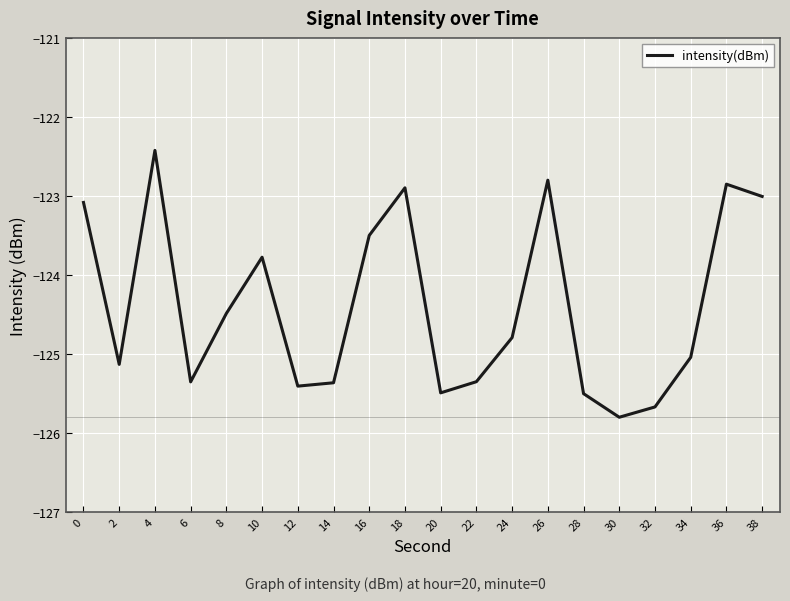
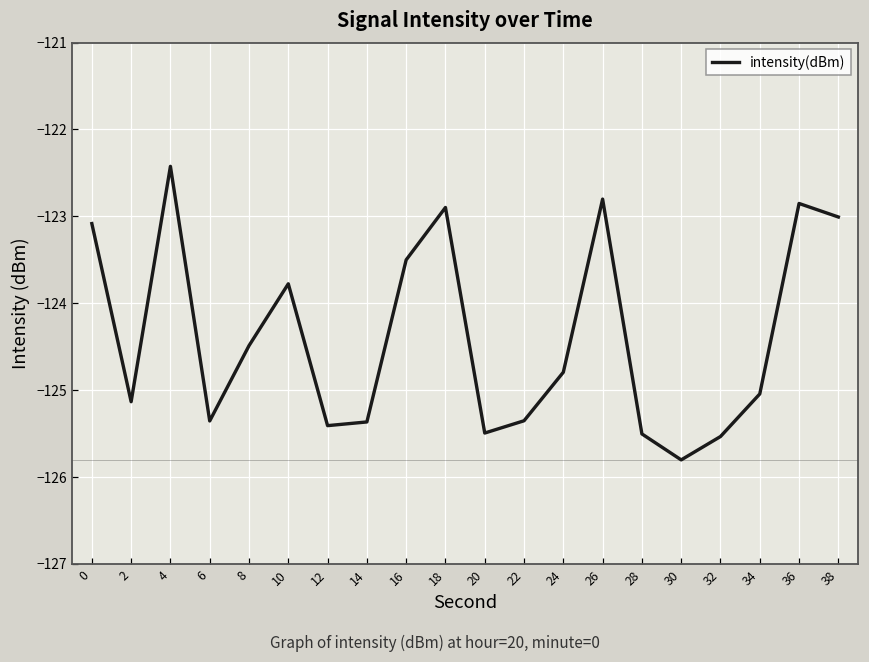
32: -125.7 -> -125.5
